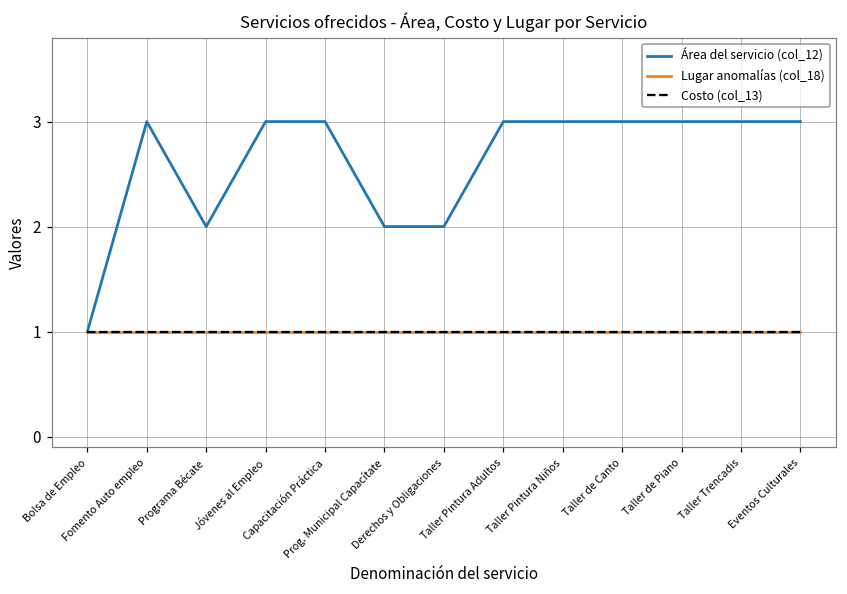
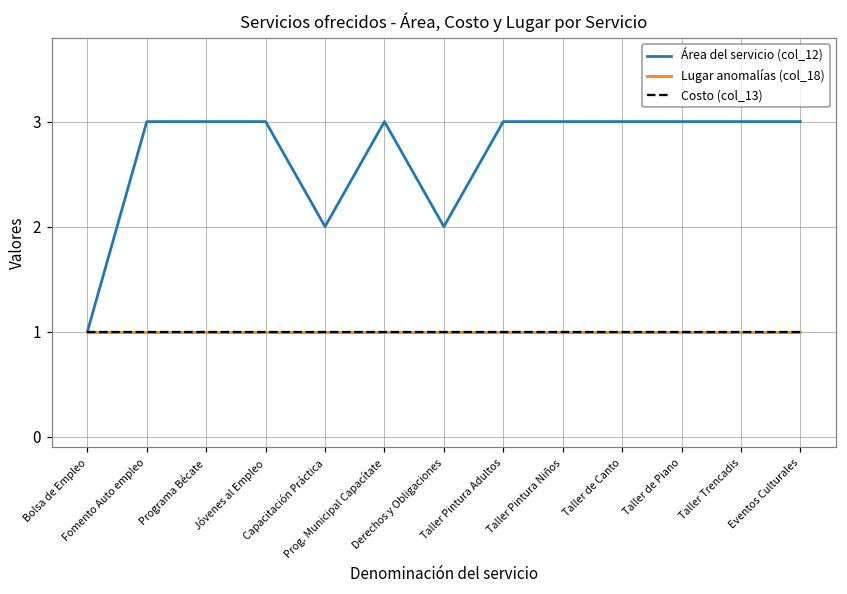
Área del servicio (col_12), Programa Bécate: 2 -> 3
Área del servicio (col_12), Capacitación Práctica: 3 -> 2
Área del servicio (col_12), Prog. Municipal Capacítate: 2 -> 3
